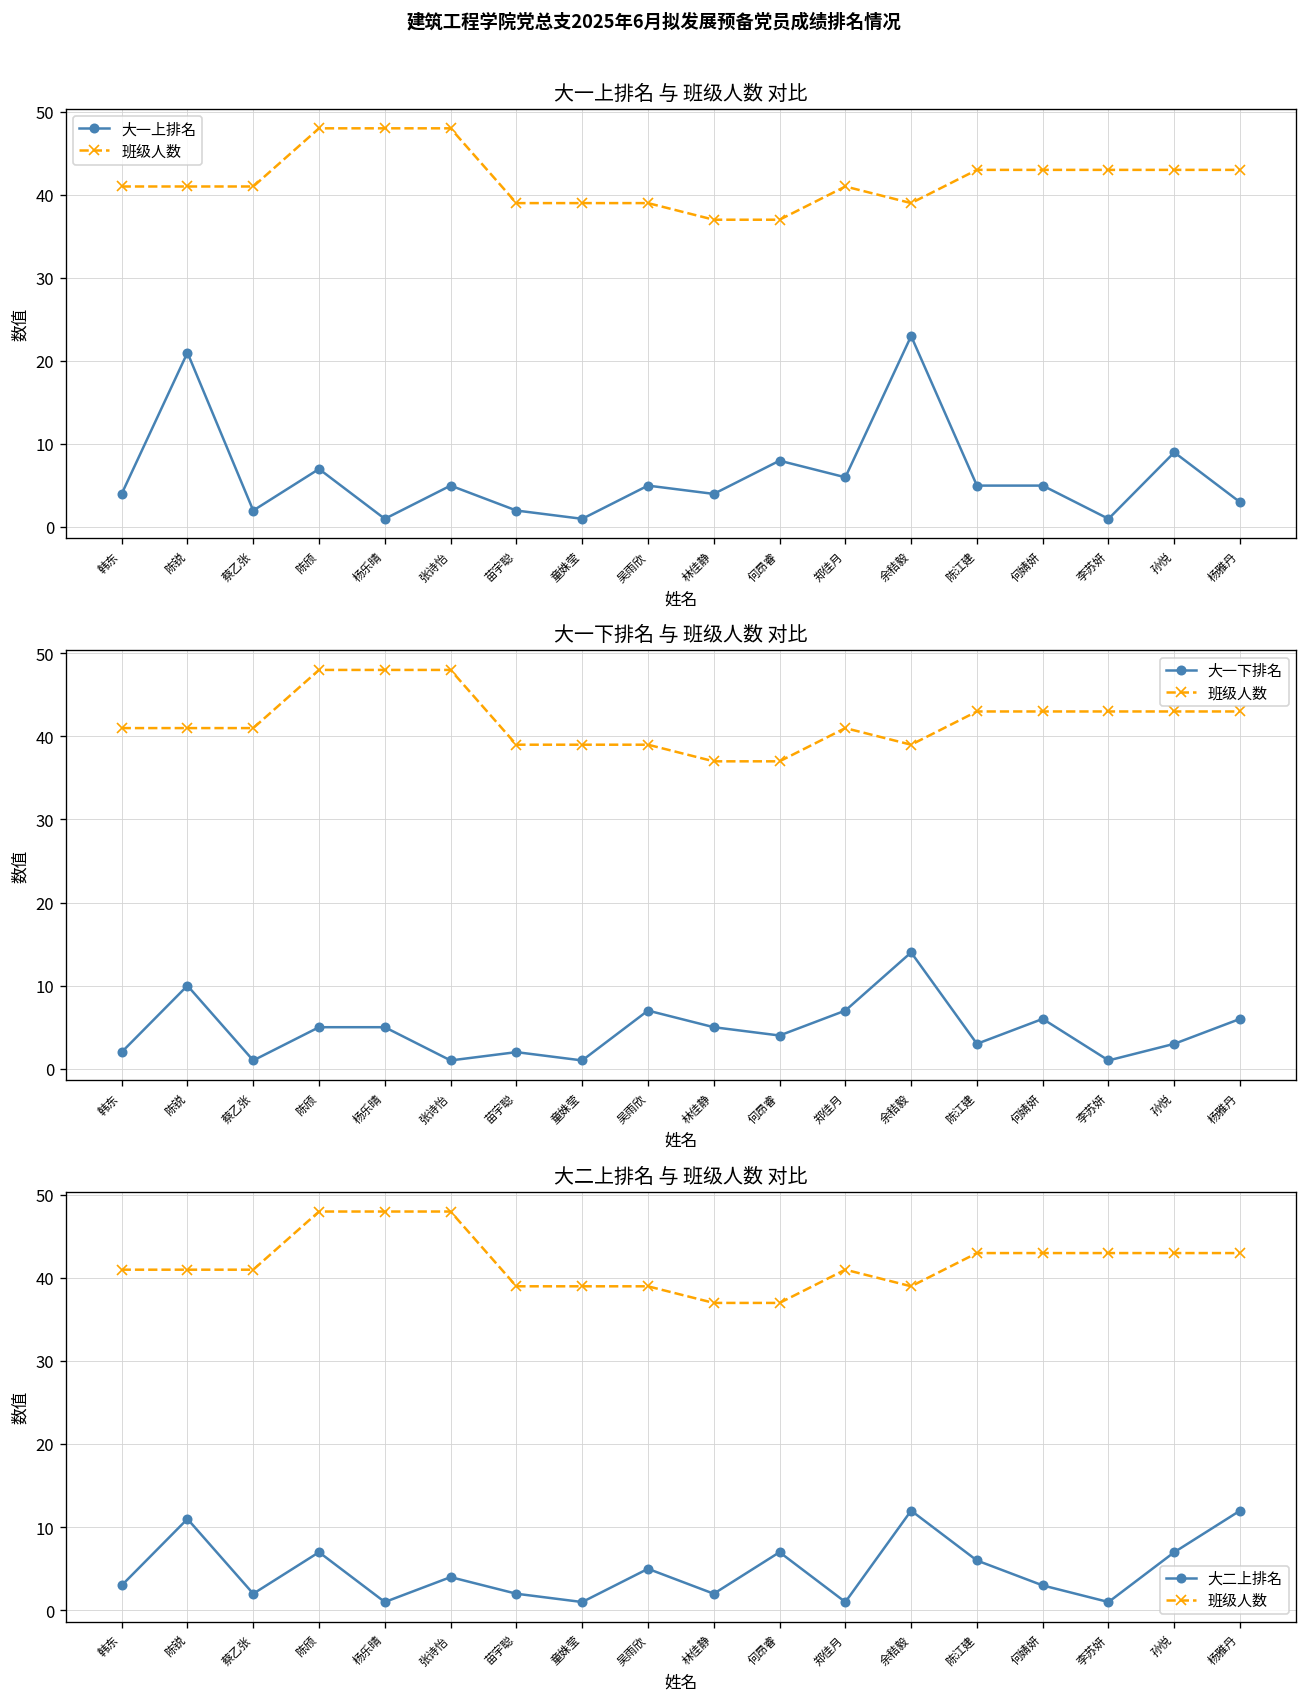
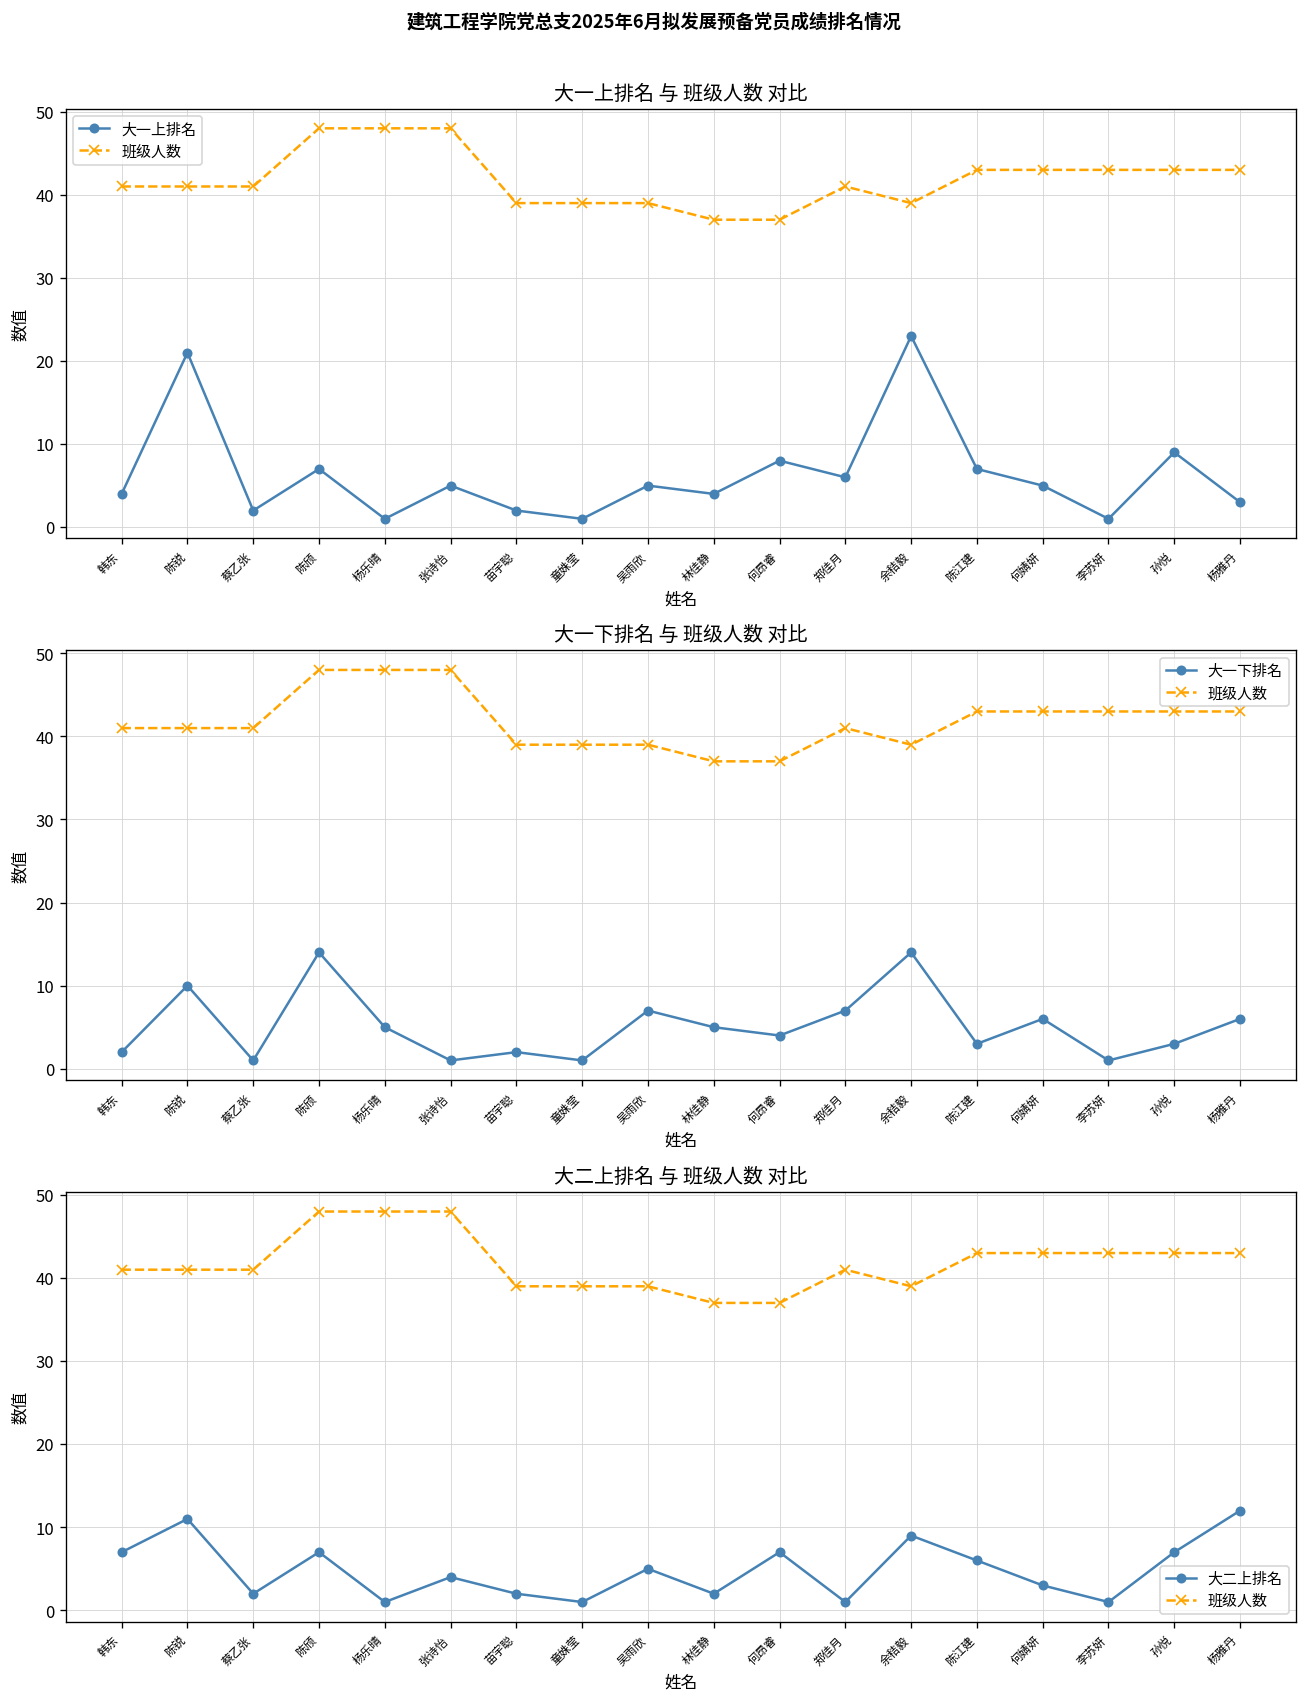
大一上排名 与 班级人数 对比, 大一上排名, 陈江建: 5 -> 7
大一下排名 与 班级人数 对比, 大一下排名, 陈颀: 5 -> 14
大二上排名 与 班级人数 对比, 大二上排名, 韩东: 3 -> 7
大二上排名 与 班级人数 对比, 大二上排名, 余秸毅: 12 -> 9
